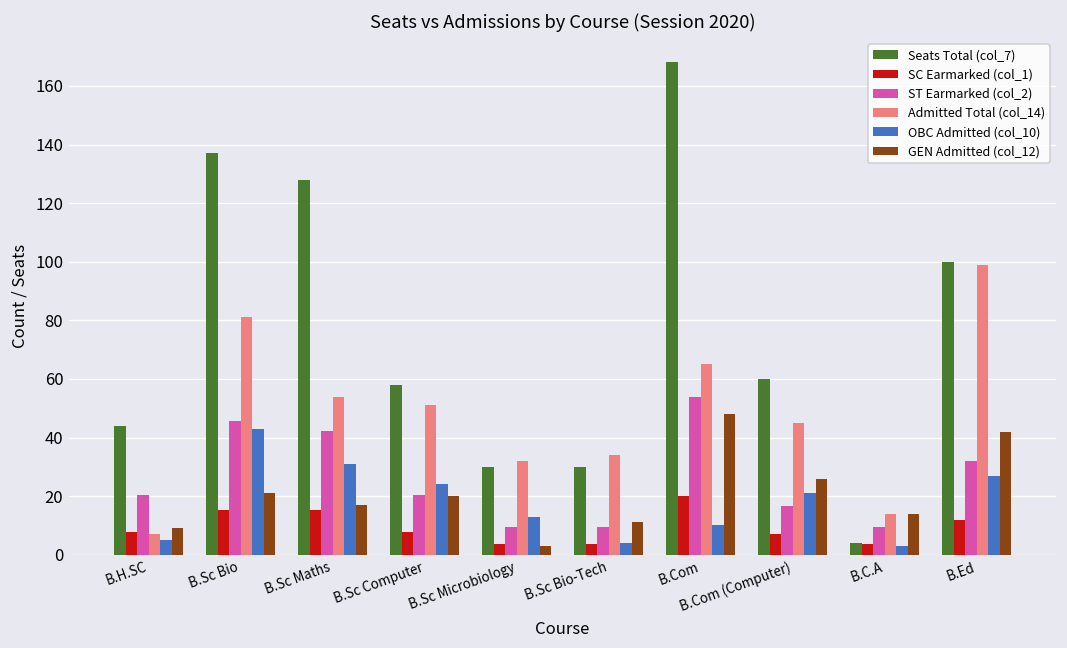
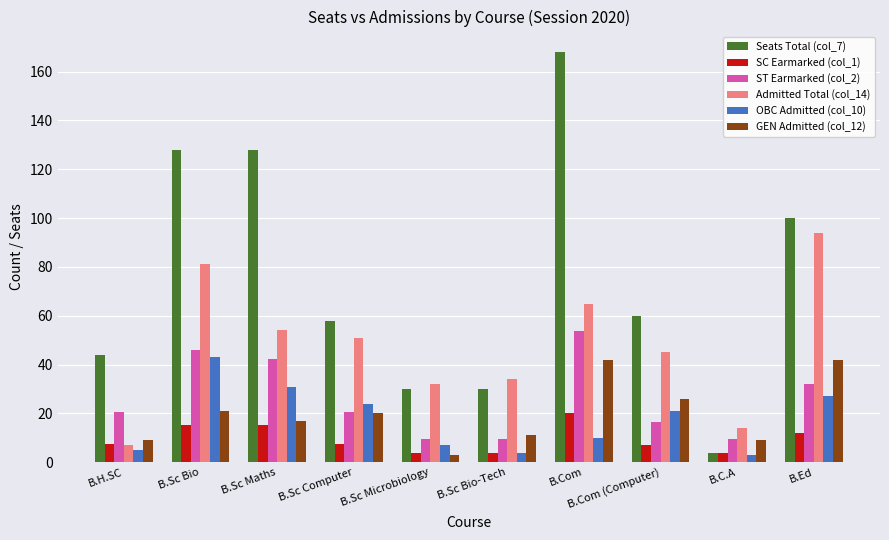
Seats Total (col_7), B.Sc Bio: 137 -> 128
OBC Admitted (col_10), B.Sc Microbiology: 13 -> 7
GEN Admitted (col_12), B.Com: 48 -> 42
GEN Admitted (col_12), B.C.A: 14 -> 9
Admitted Total (col_14), B.Ed: 99 -> 94
